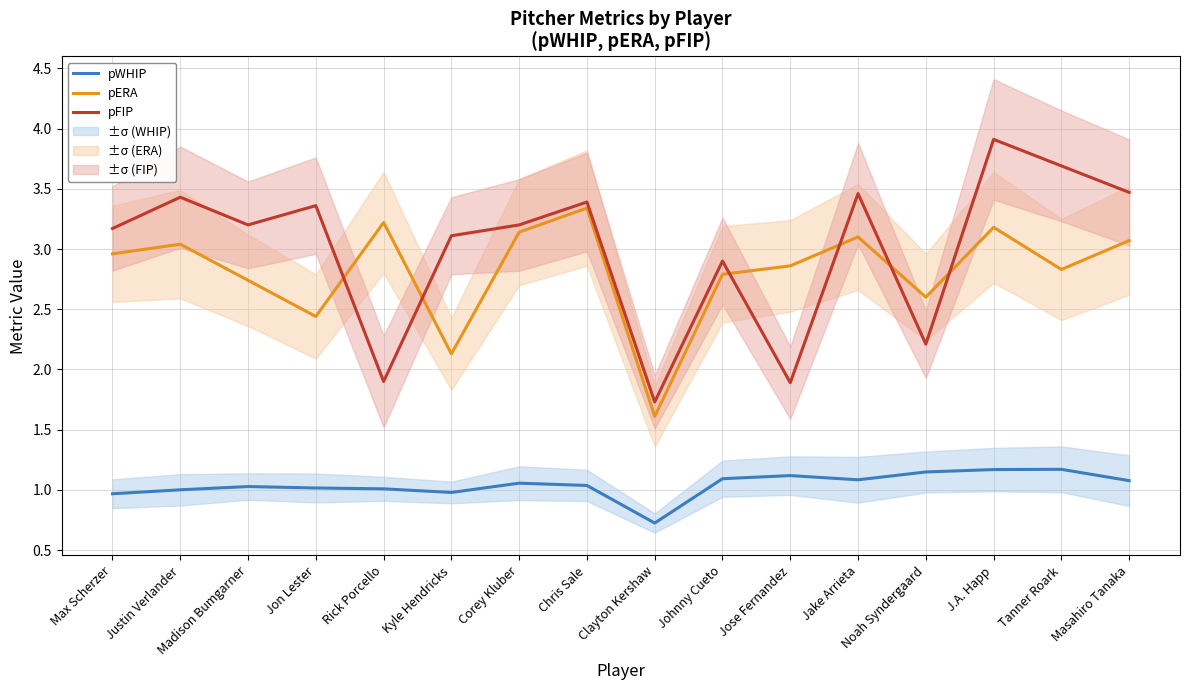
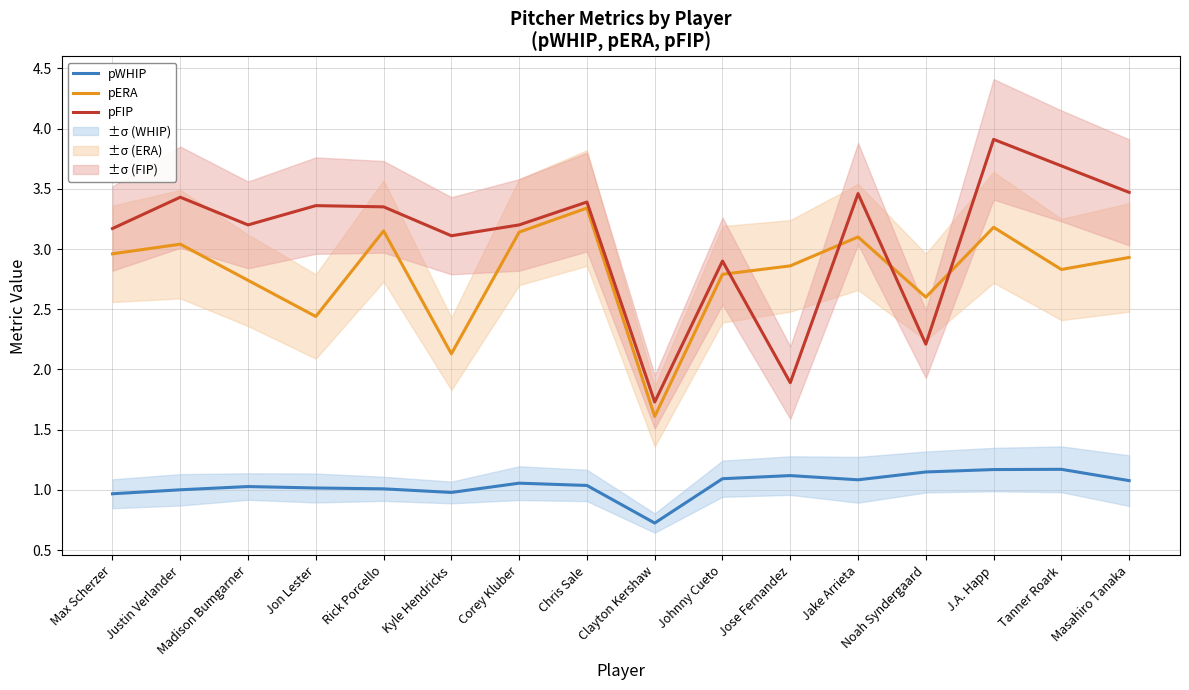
pERA, Rick Porcello: 3.22 -> 3.15
pFIP, Rick Porcello: 1.90 -> 3.35
pERA, Masahiro Tanaka: 3.07 -> 2.93
